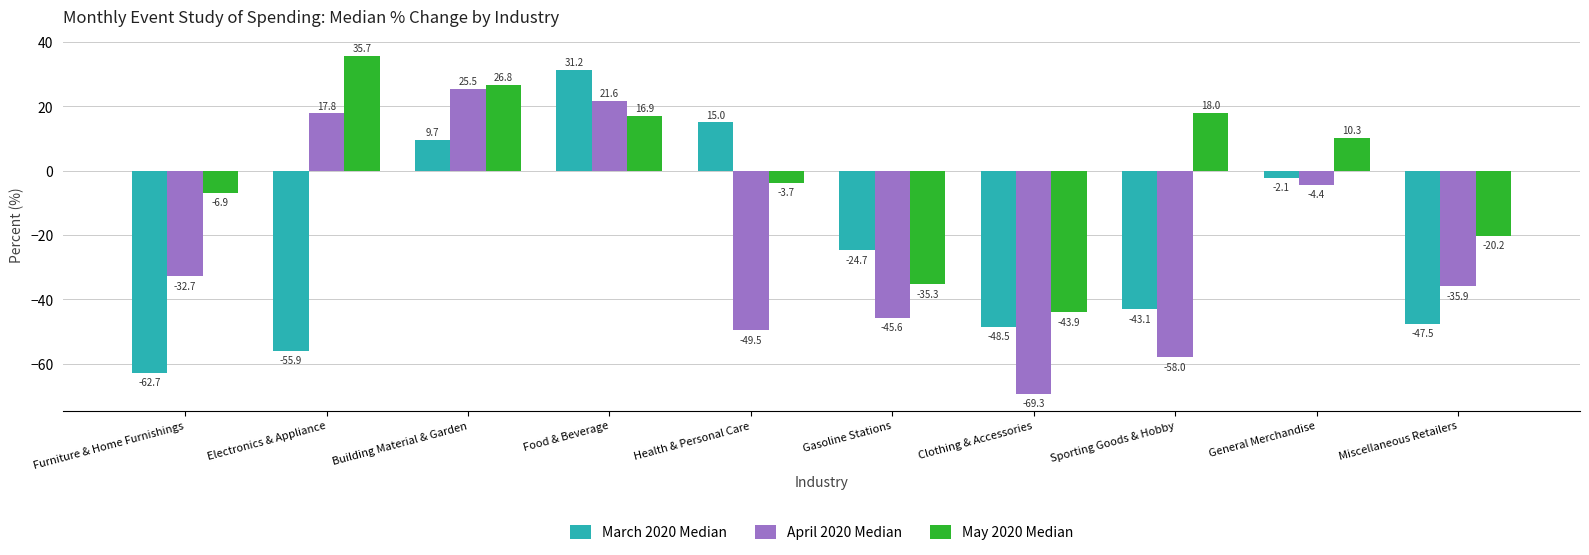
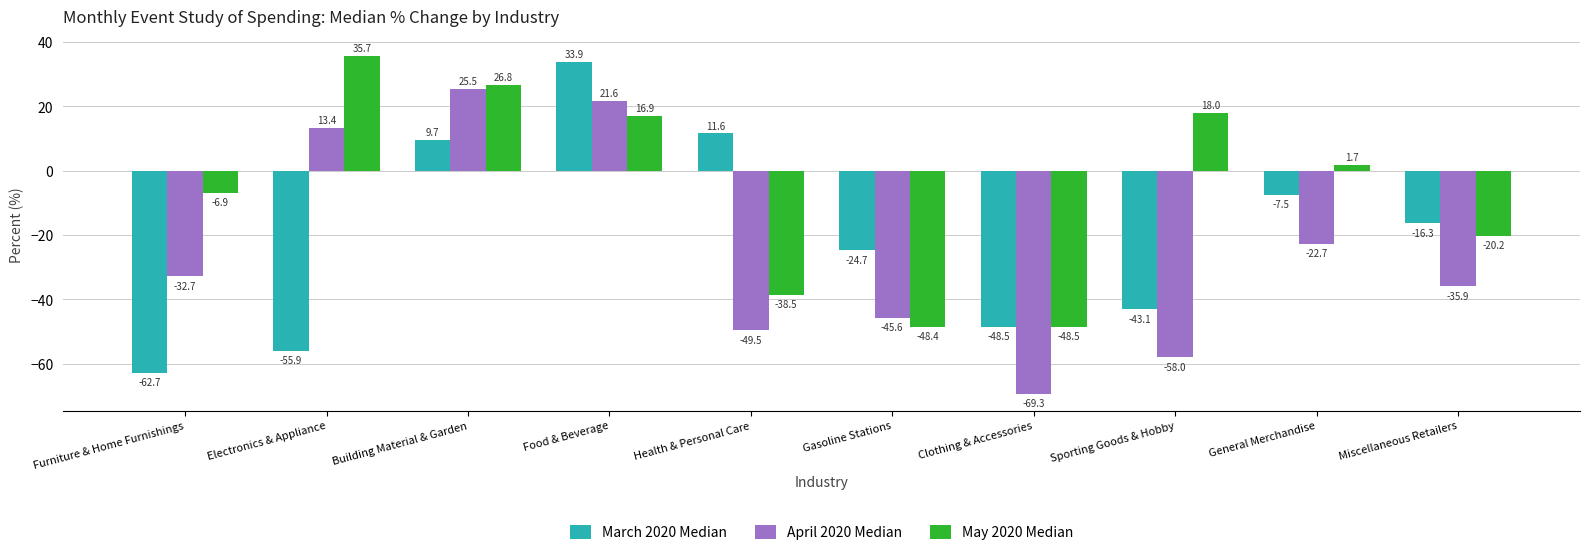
April 2020 Median, Electronics & Appliance: 17.8 -> 13.4
March 2020 Median, Food & Beverage: 31.2 -> 33.9
March 2020 Median, Health & Personal Care: 15.0 -> 11.6
May 2020 Median, Health & Personal Care: -3.7 -> -38.5
May 2020 Median, Gasoline Stations: -35.3 -> -48.4
May 2020 Median, Clothing & Accessories: -43.9 -> -48.5
March 2020 Median, General Merchandise: -2.1 -> -7.5
April 2020 Median, General Merchandise: -4.4 -> -22.7
May 2020 Median, General Merchandise: 10.3 -> 1.7
March 2020 Median, Miscellaneous Retailers: -47.5 -> -16.3
